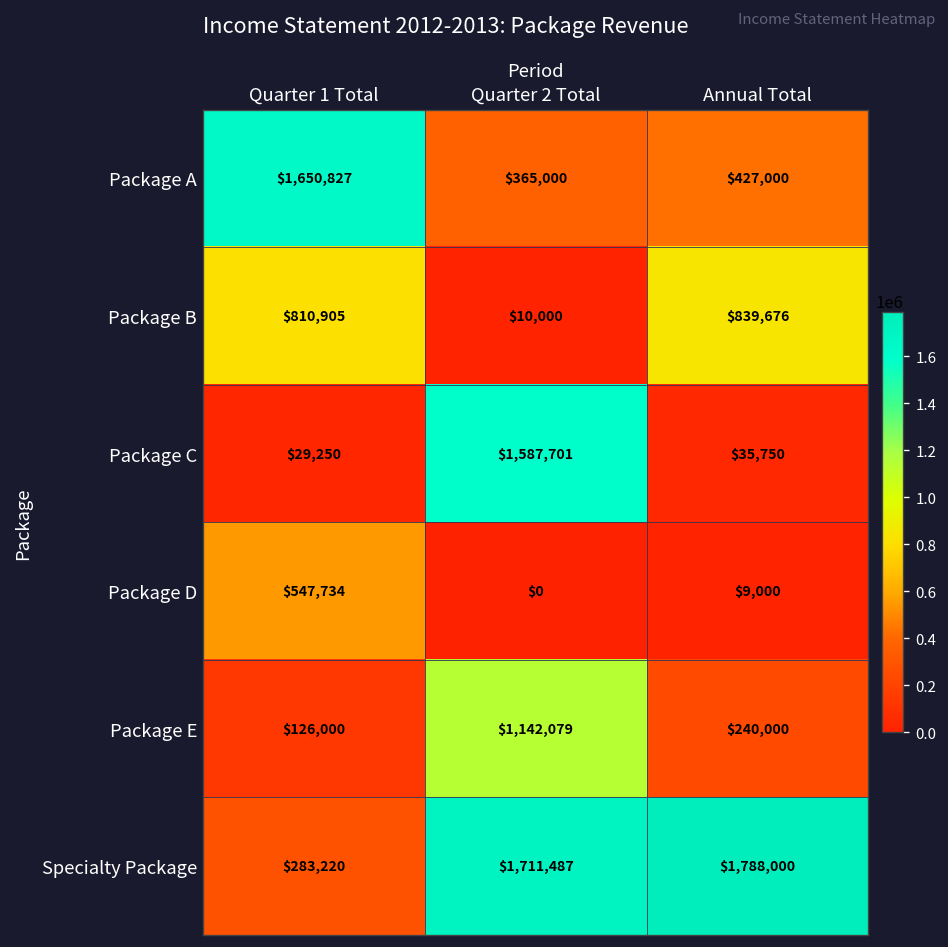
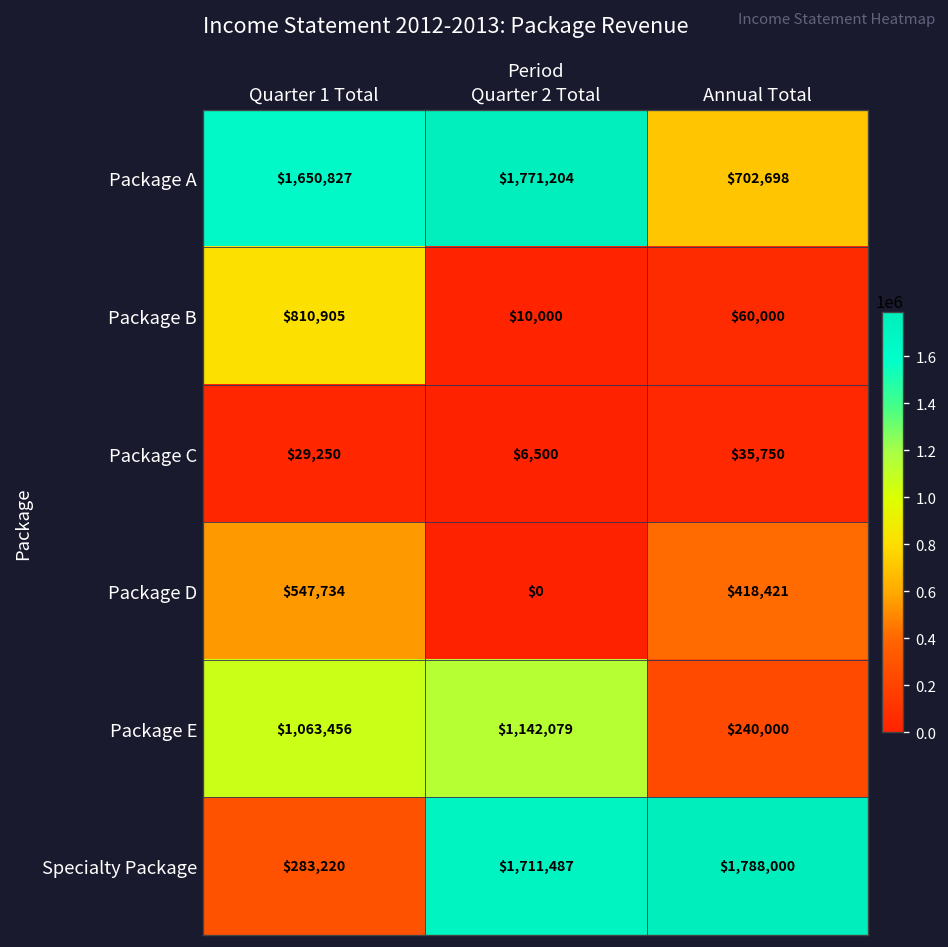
Package A, Quarter 2 Total: $365,000 -> $1,771,204
Package A, Annual Total: $427,000 -> $702,698
Package B, Annual Total: $839,676 -> $60,000
Package C, Quarter 2 Total: $1,587,701 -> $6,500
Package D, Annual Total: $9,000 -> $418,421
Package E, Quarter 1 Total: $126,000 -> $1,063,456
